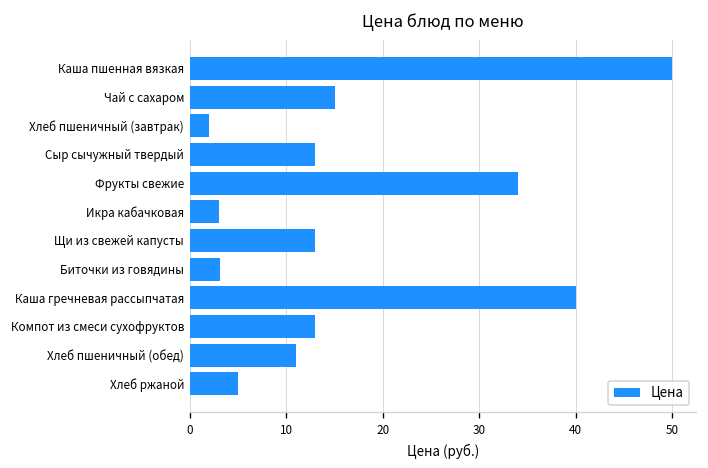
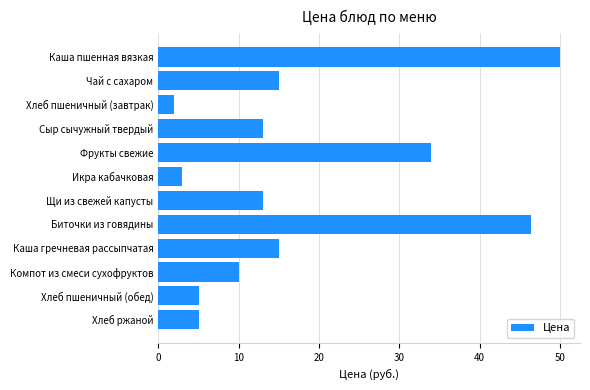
Биточки из говядины: 3 -> 46
Каша гречневая рассыпчатая: 40 -> 15
Компот из смеси сухофруктов: 13 -> 10
Хлеб пшеничный (обед): 11 -> 5
